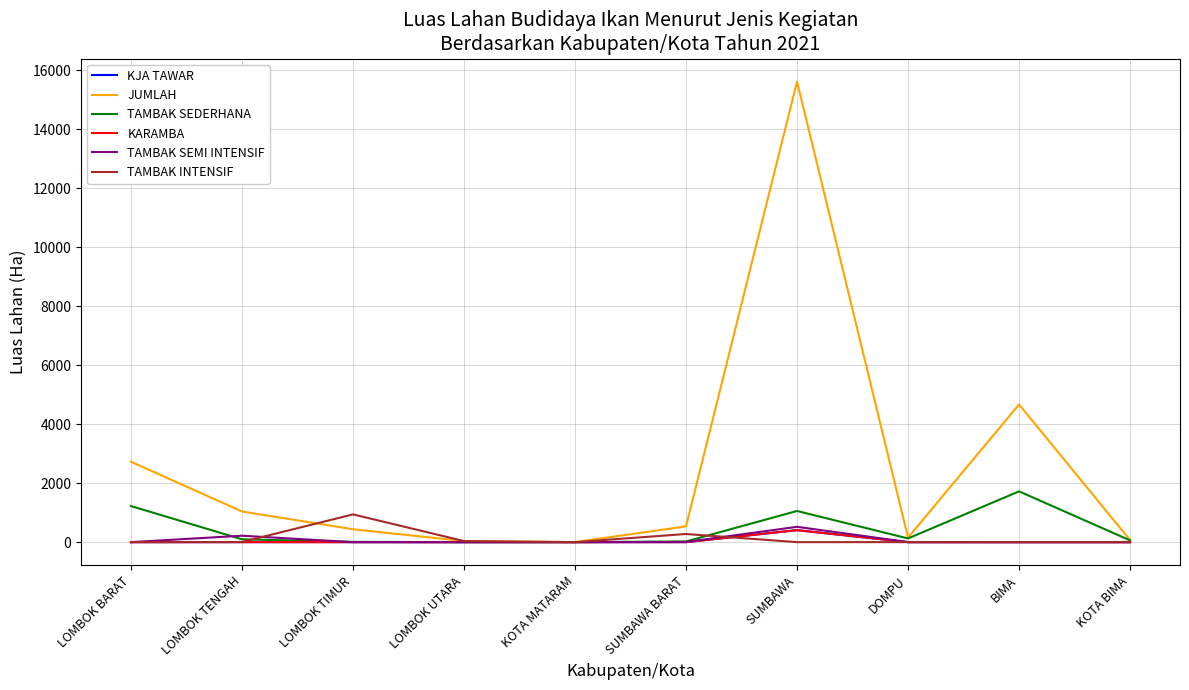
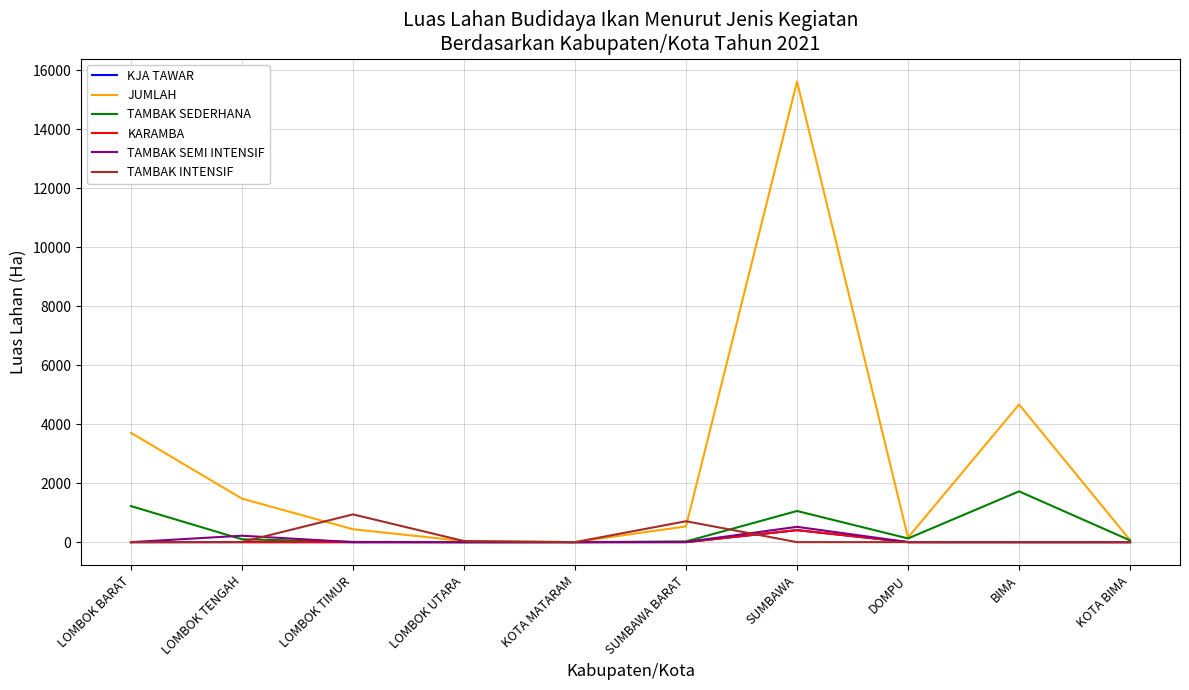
JUMLAH, LOMBOK BARAT: 2700 -> 3700
JUMLAH, LOMBOK TENGAH: 1000 -> 1500
TAMBAK INTENSIF, SUMBAWA BARAT: 300 -> 700
